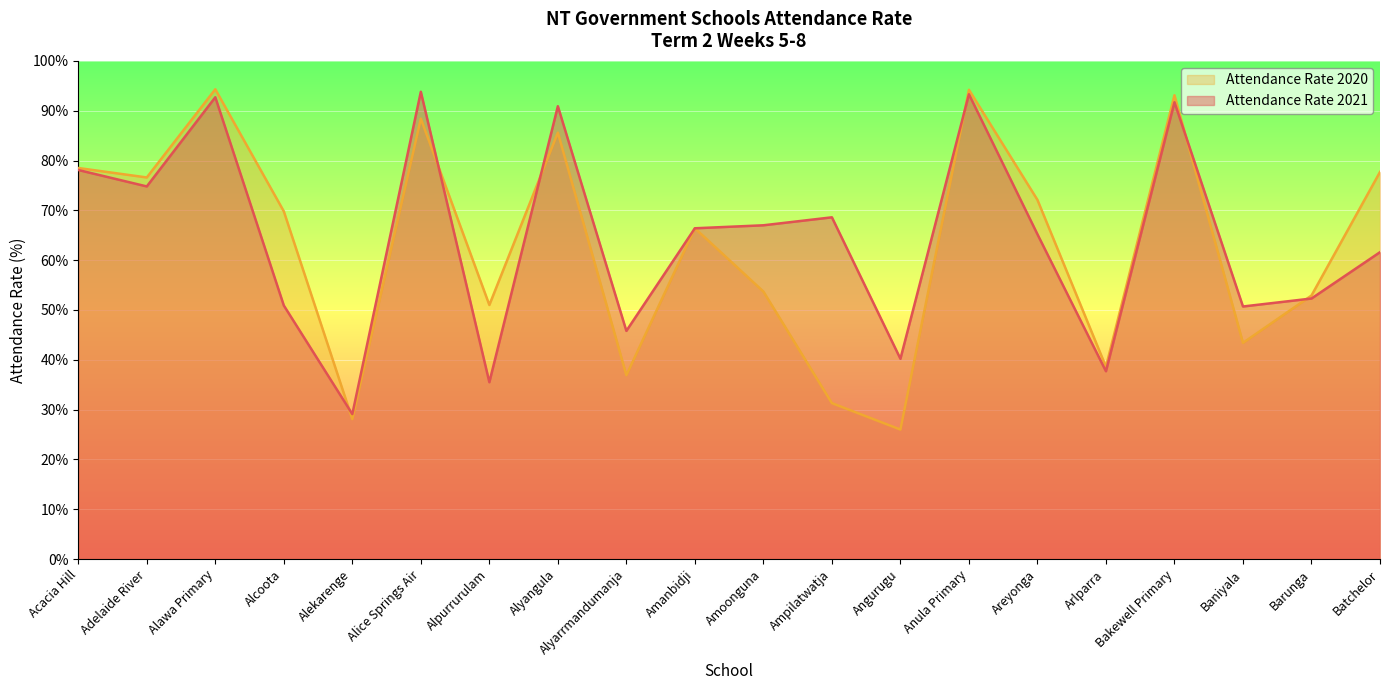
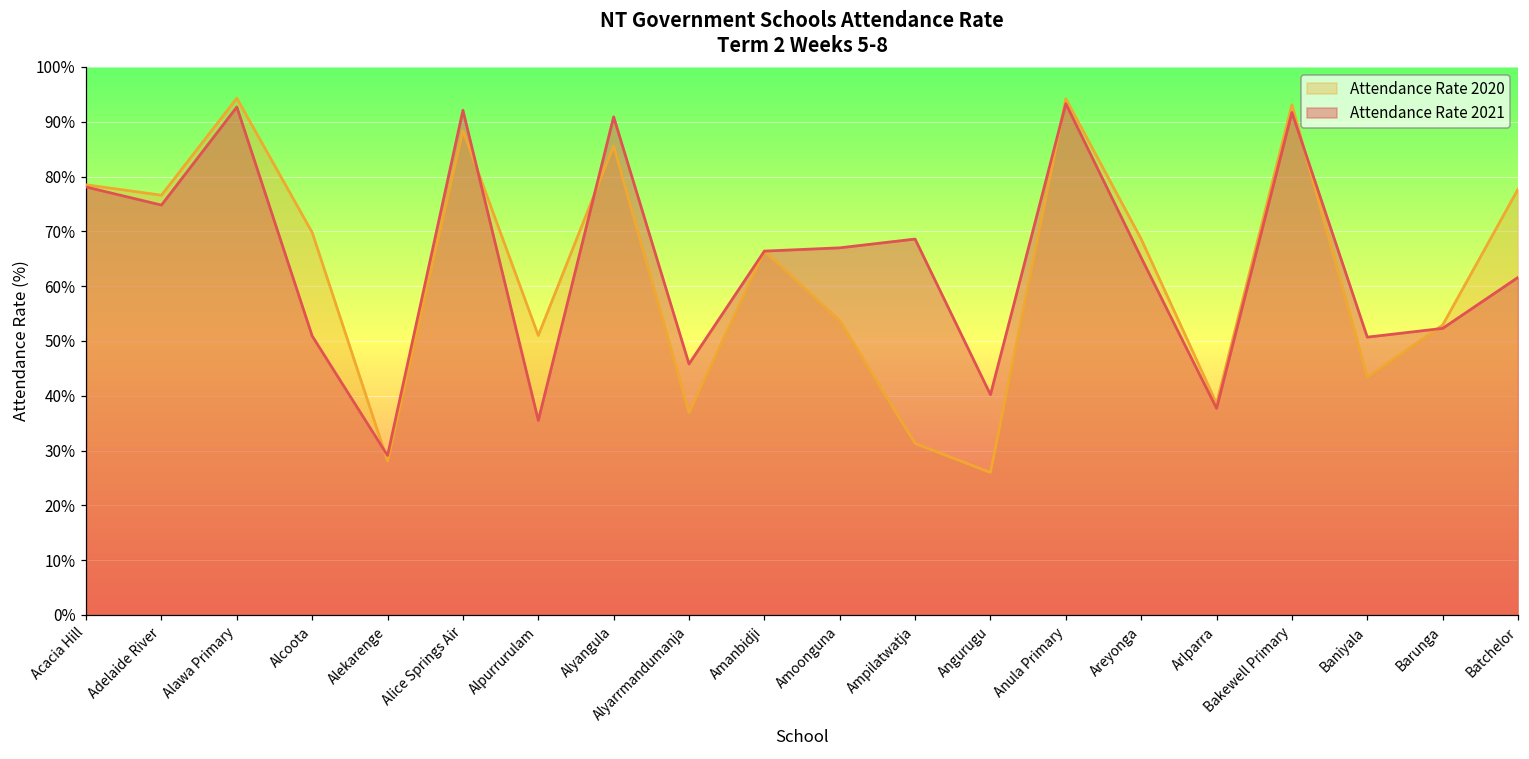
Attendance Rate 2021, Alice Springs Air: 94% -> 92%
Attendance Rate 2020, Areyonga: 72% -> 69%
